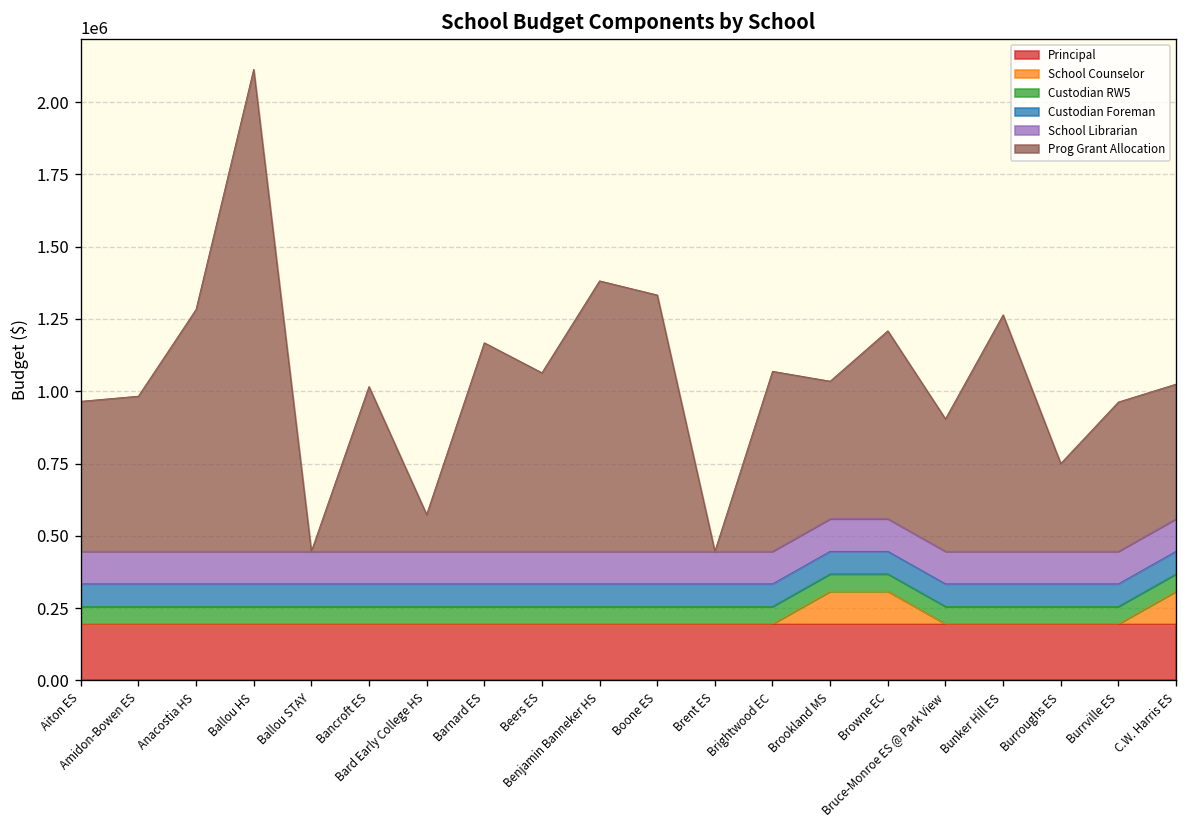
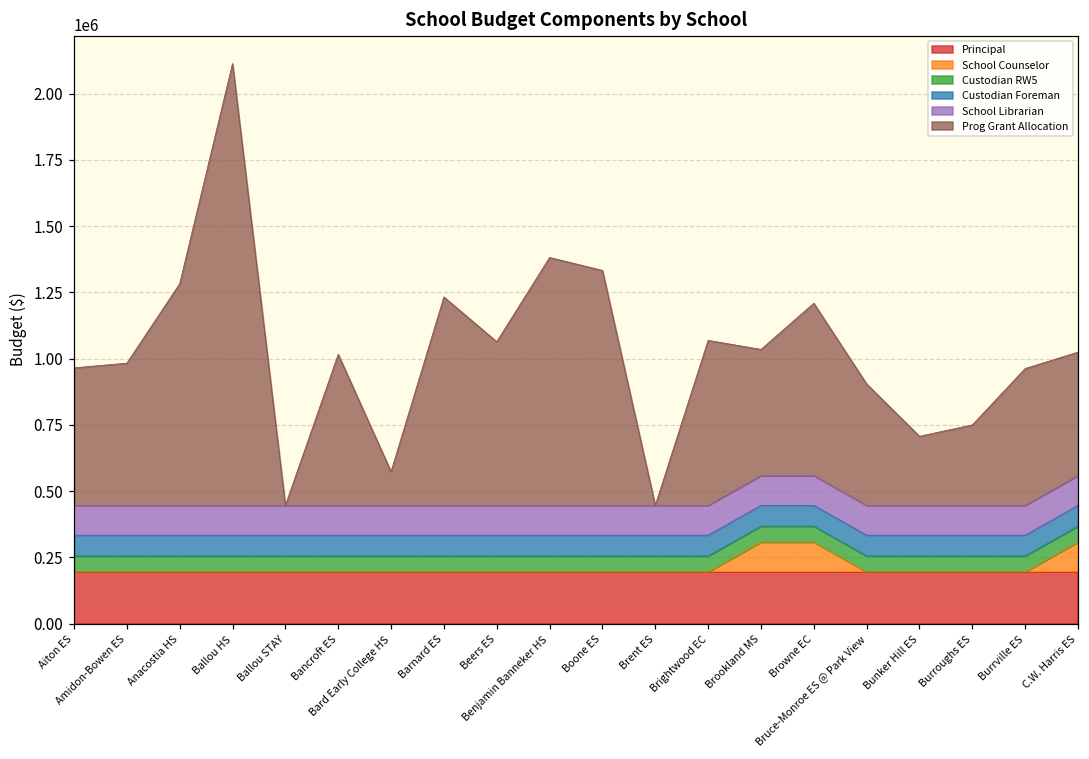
Prog Grant Allocation, Barnard ES: 720000 -> 790000
Prog Grant Allocation, Bunker Hill ES: 820000 -> 260000
